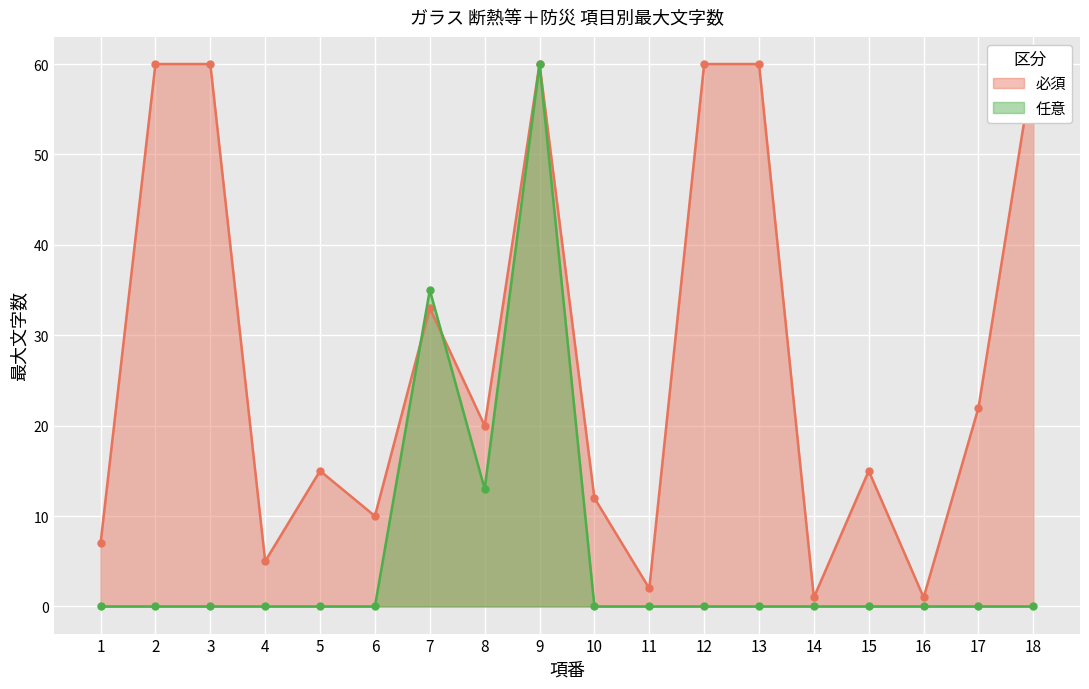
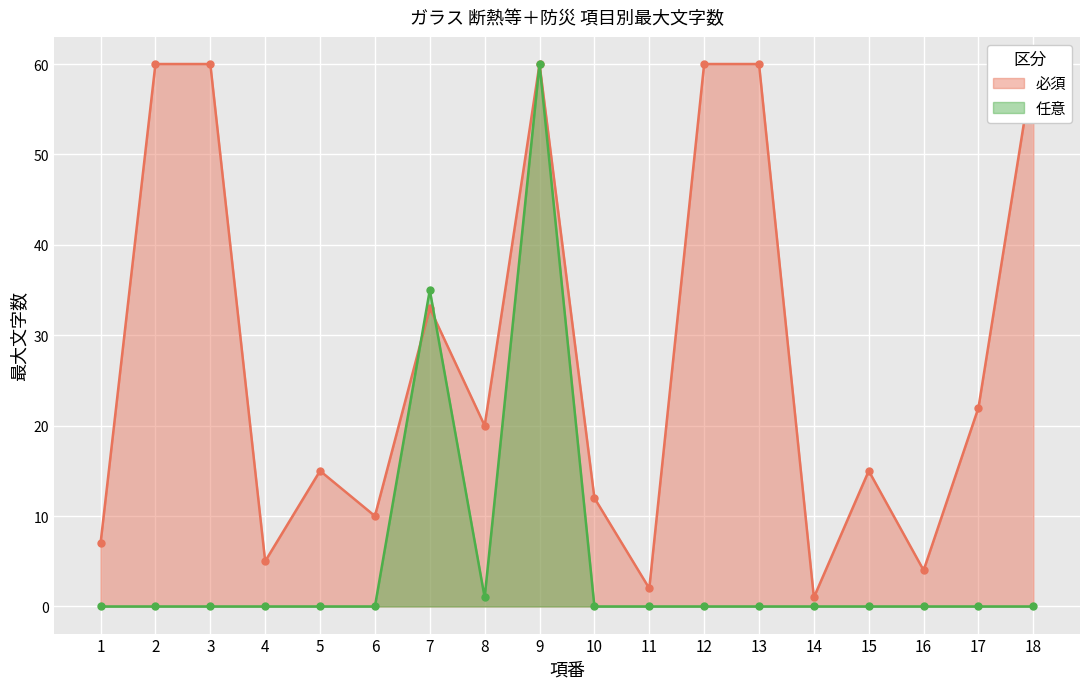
任意, 8: 13 -> 1
必須, 16: 1 -> 4
